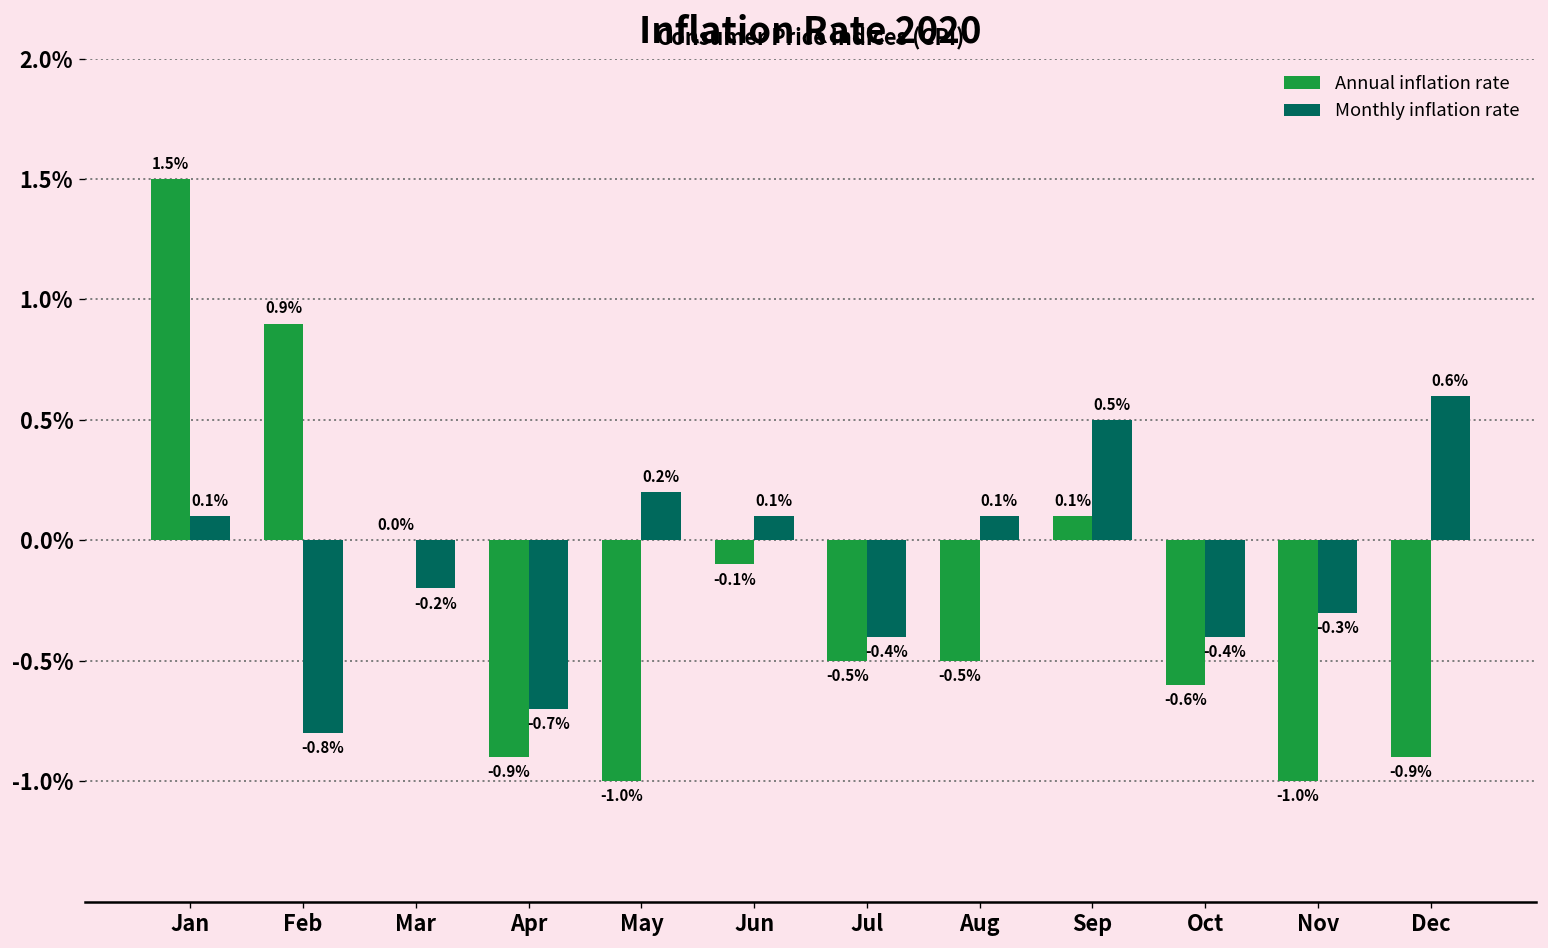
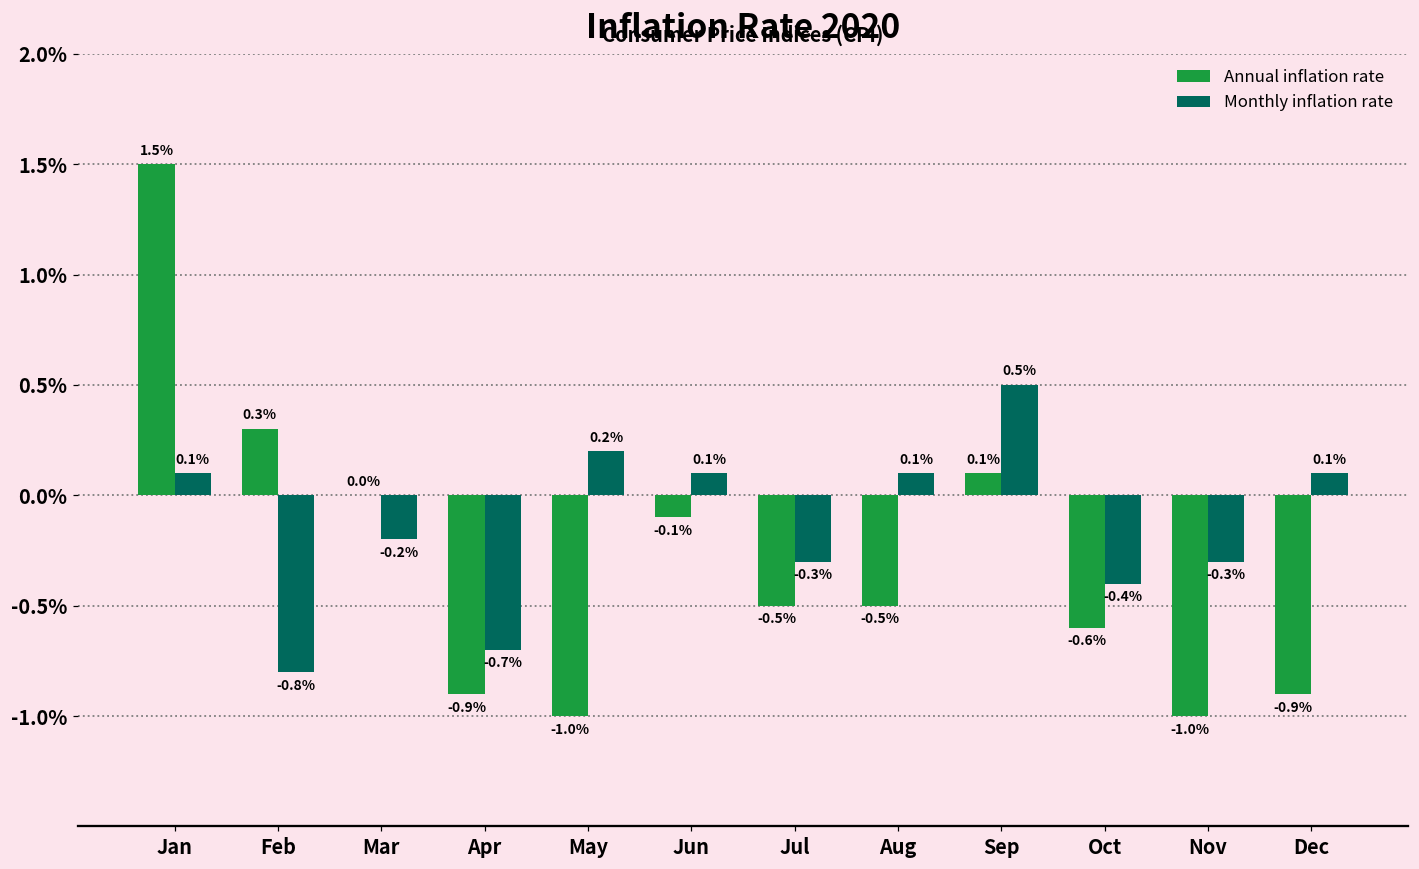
Annual inflation rate, Feb: 0.9% -> 0.3%
Monthly inflation rate, Jul: -0.4% -> -0.3%
Monthly inflation rate, Dec: 0.6% -> 0.1%
